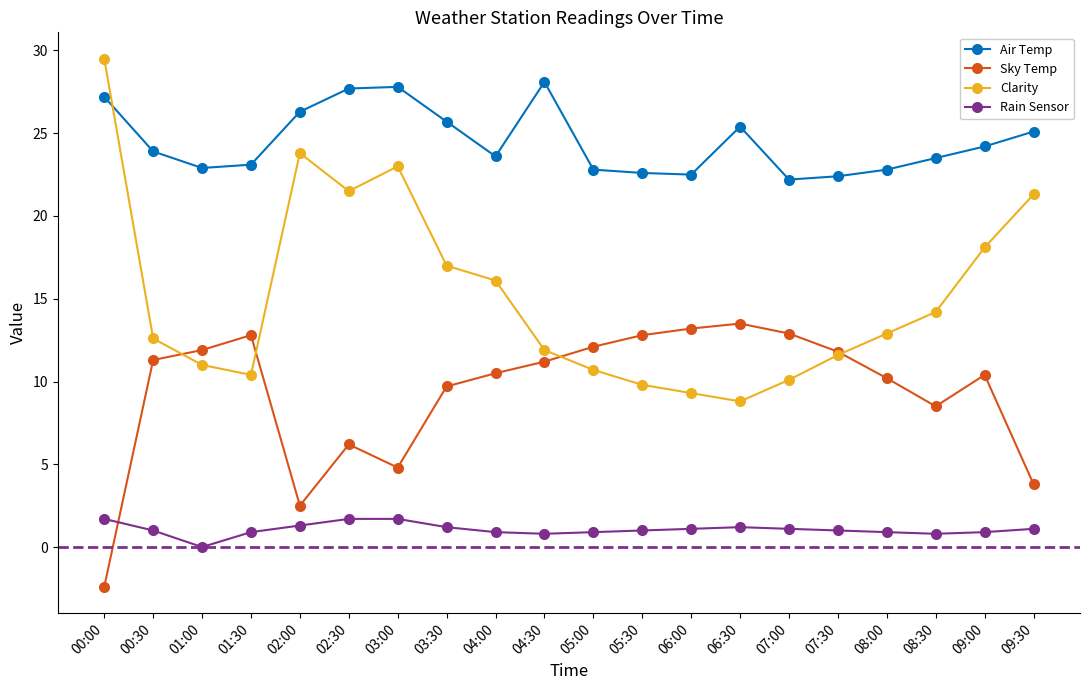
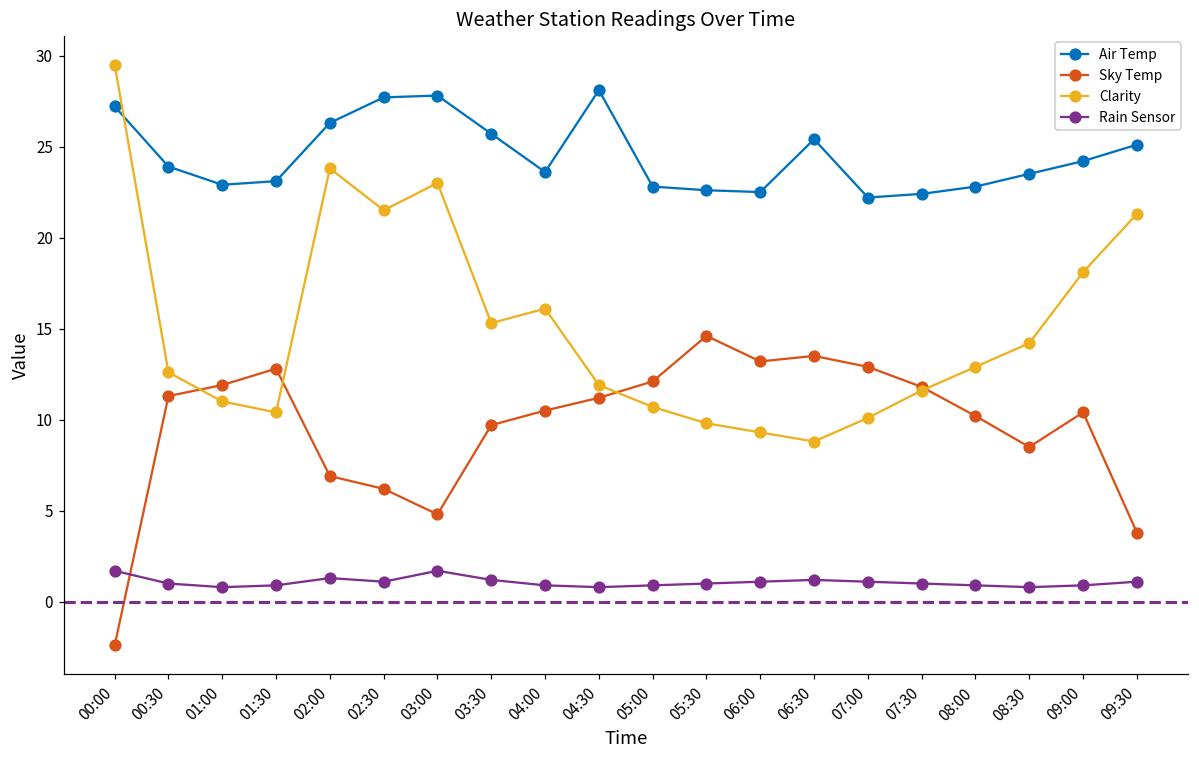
Rain Sensor, 01:00: 0.0 -> 0.8
Sky Temp, 02:00: 2.5 -> 6.9
Rain Sensor, 02:30: 1.7 -> 1.1
Clarity, 03:30: 17.0 -> 15.3
Sky Temp, 05:30: 12.8 -> 14.6
